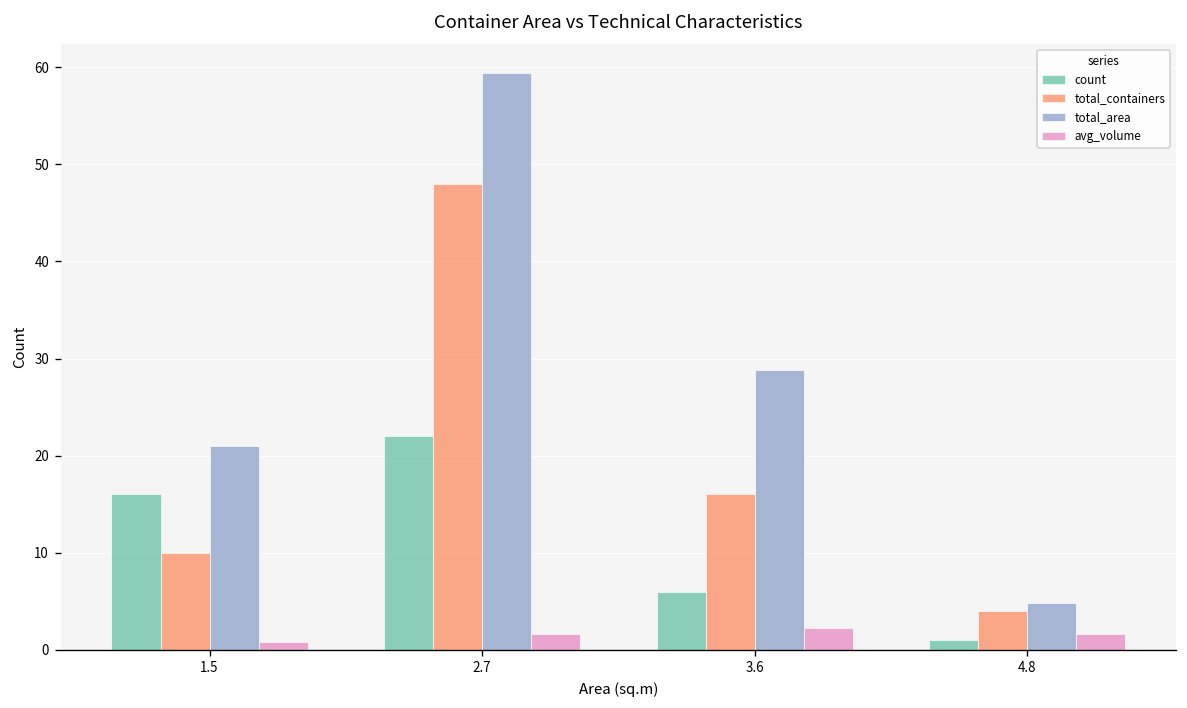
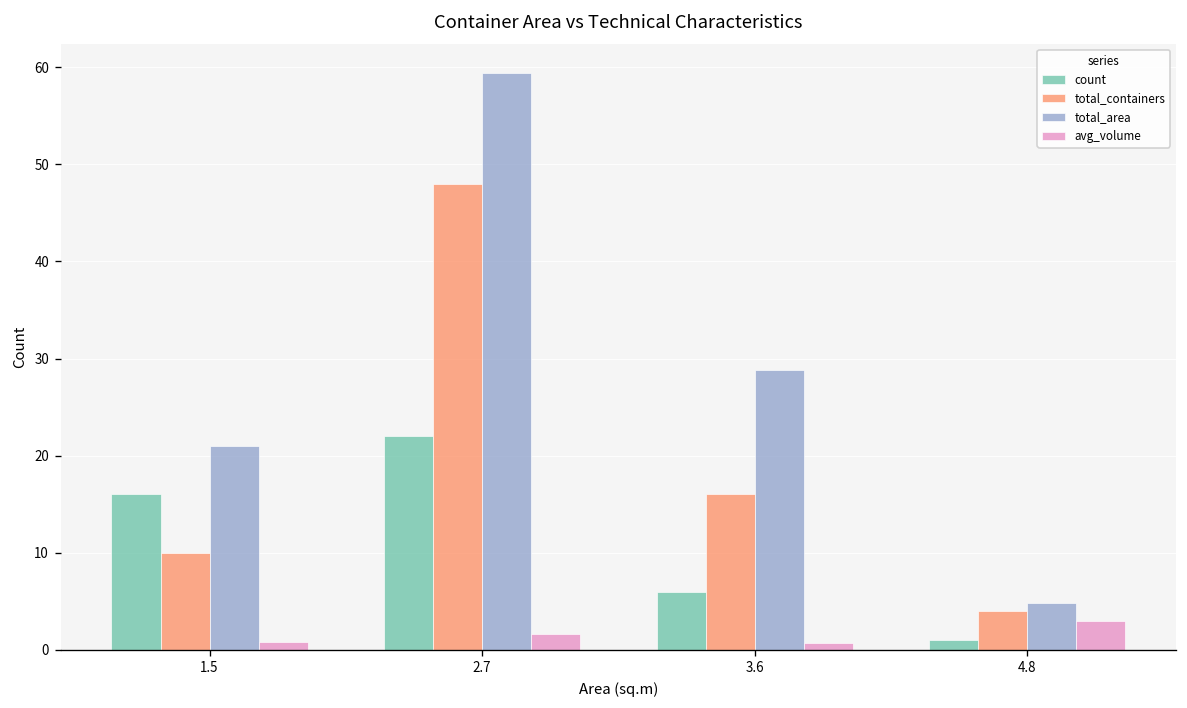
avg_volume, 3.6: 2 -> 1
avg_volume, 4.8: 2 -> 3
